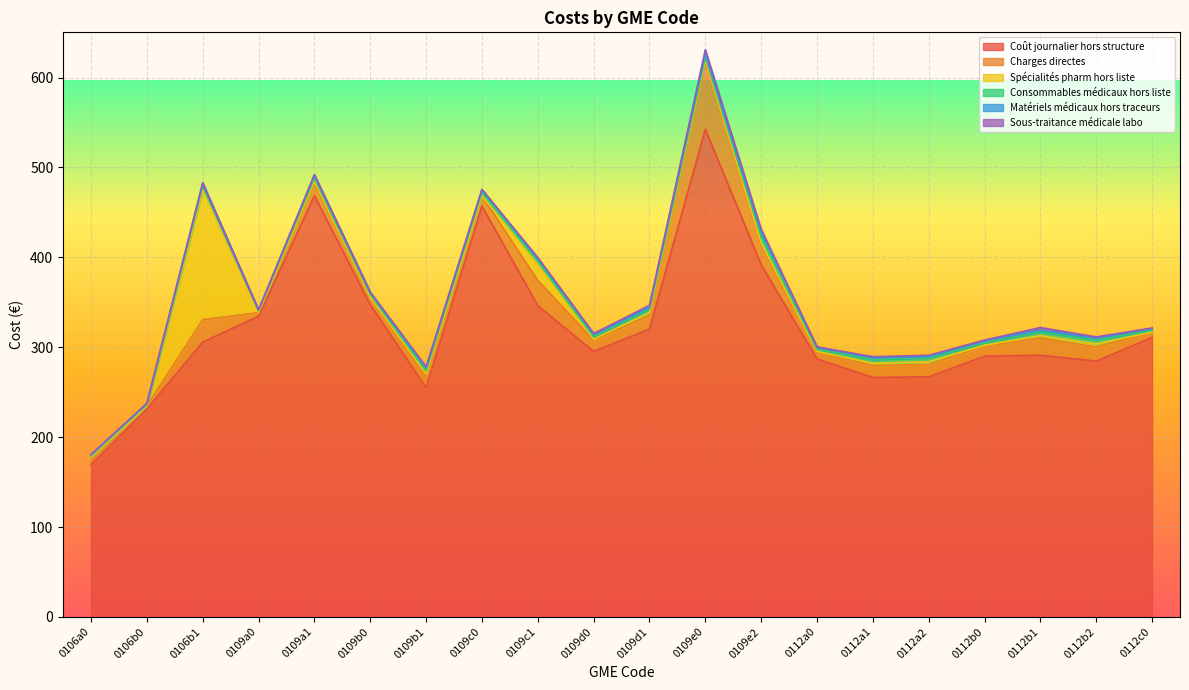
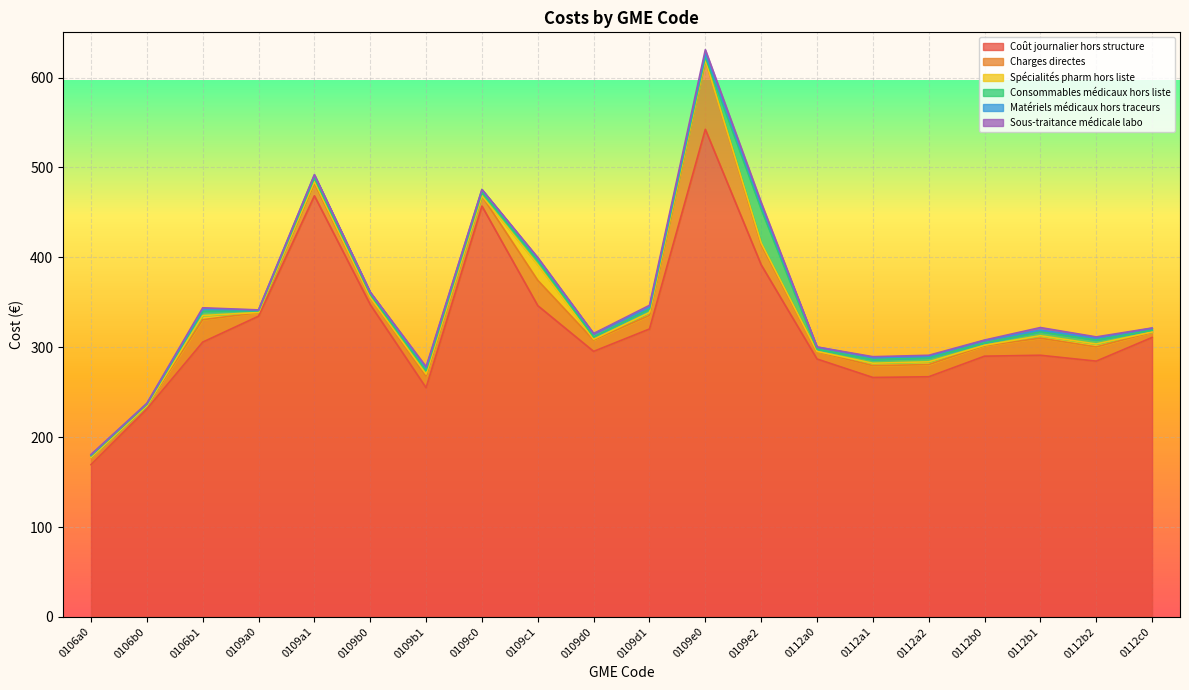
Spécialités pharm hors liste, 0106b1: 140 -> 0
Consommables médicaux hors liste, 0109e2: 10 -> 40
